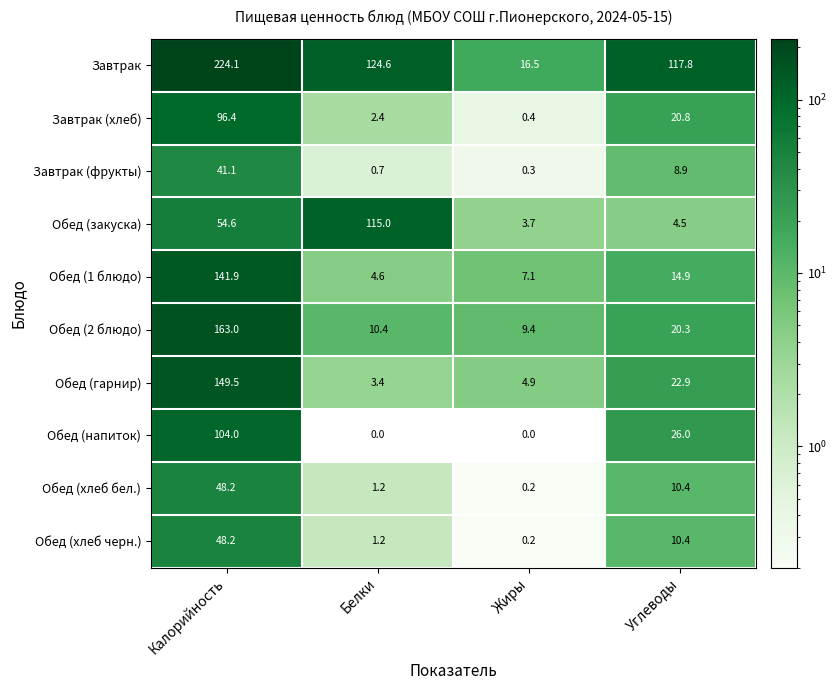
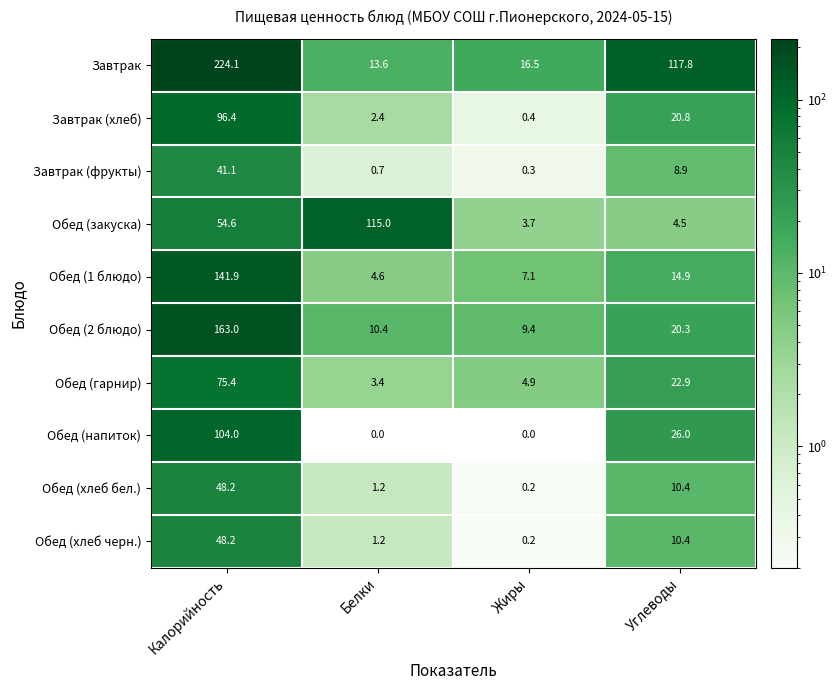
Завтрак, Белки: 124.6 -> 13.6
Обед (гарнир), Калорийность: 149.5 -> 75.4
